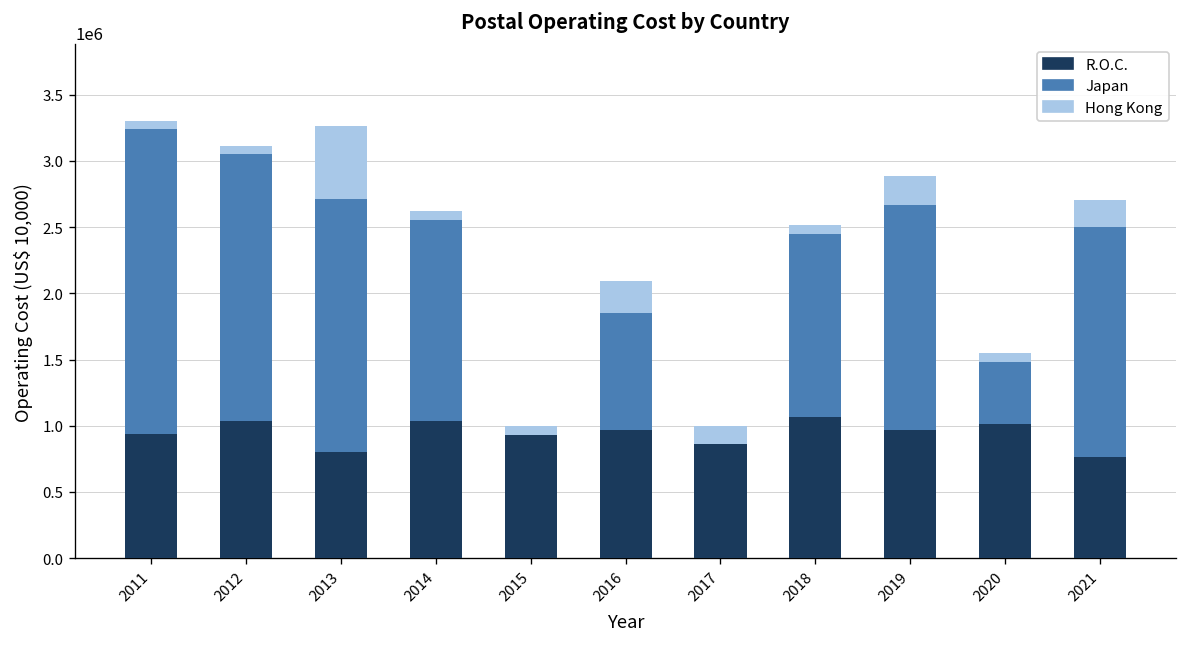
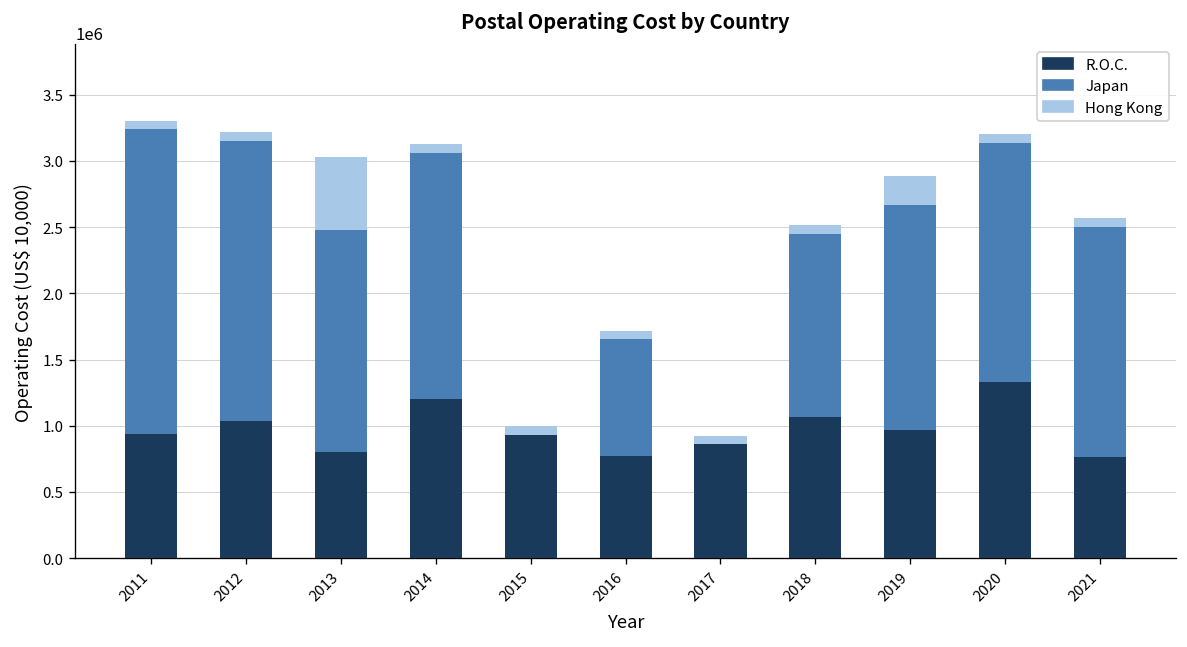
Japan, 2012: 2010000 -> 2120000
Japan, 2013: 1910000 -> 1680000
R.O.C., 2014: 1030000 -> 1200000
Japan, 2014: 1520000 -> 1860000
R.O.C., 2016: 970000 -> 770000
Hong Kong, 2016: 240000 -> 60000
Hong Kong, 2017: 140000 -> 60000
R.O.C., 2020: 1010000 -> 1330000
Japan, 2020: 470000 -> 1800000
Hong Kong, 2021: 210000 -> 70000
